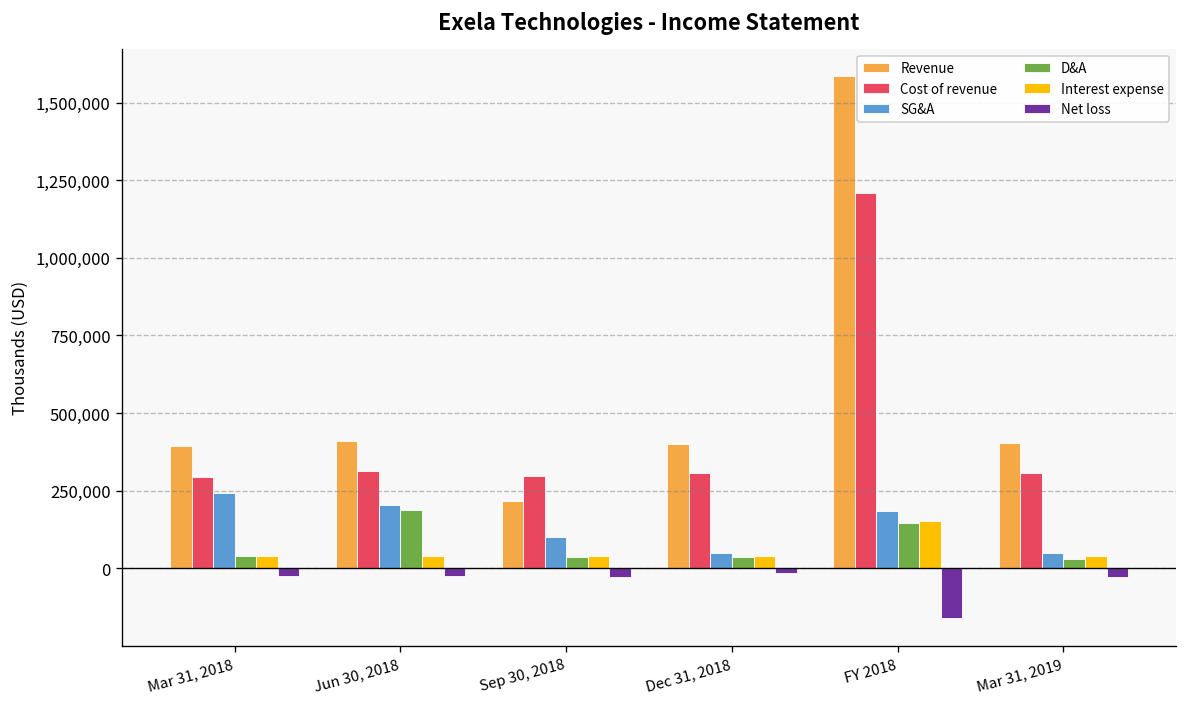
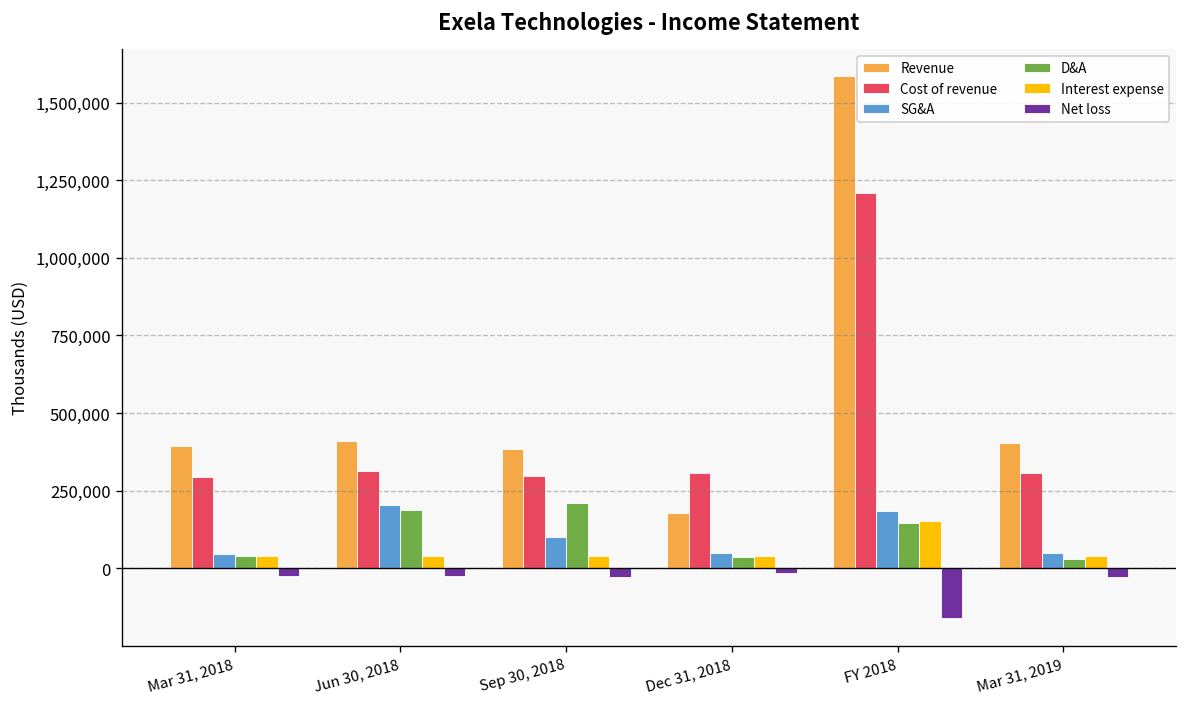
SG&A, Mar 31, 2018: 240,000 -> 50,000
Revenue, Sep 30, 2018: 220,000 -> 380,000
D&A, Sep 30, 2018: 40,000 -> 210,000
Revenue, Dec 31, 2018: 400,000 -> 180,000
